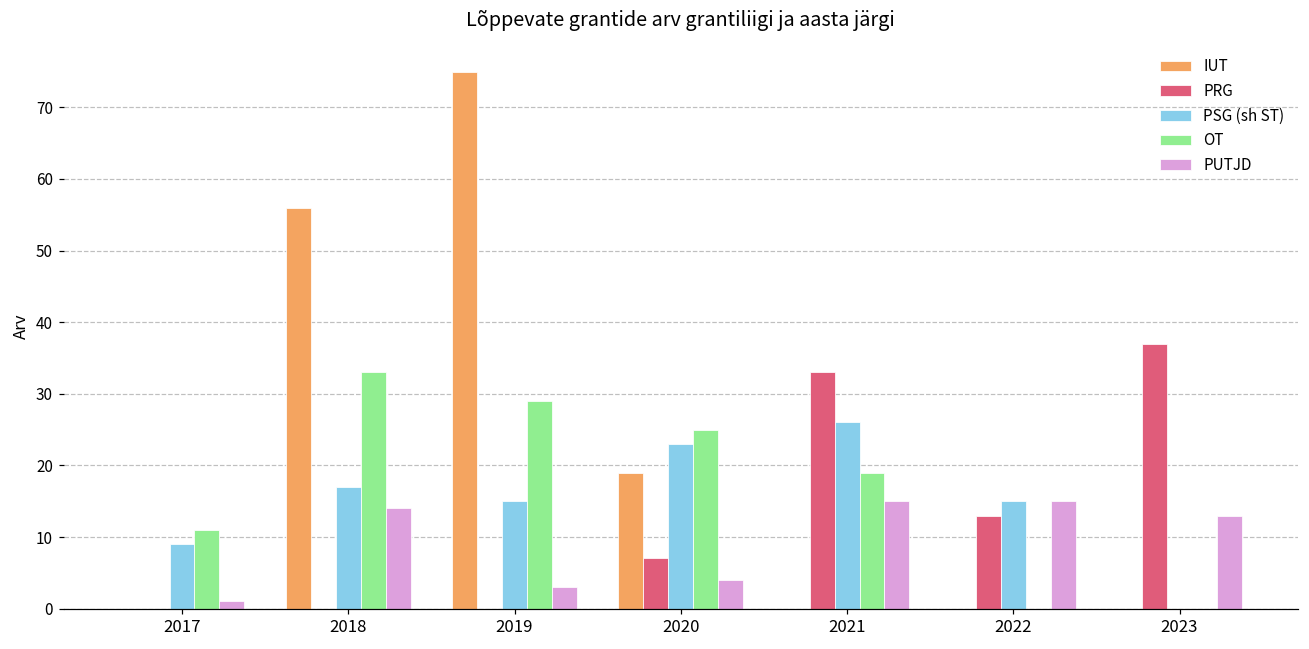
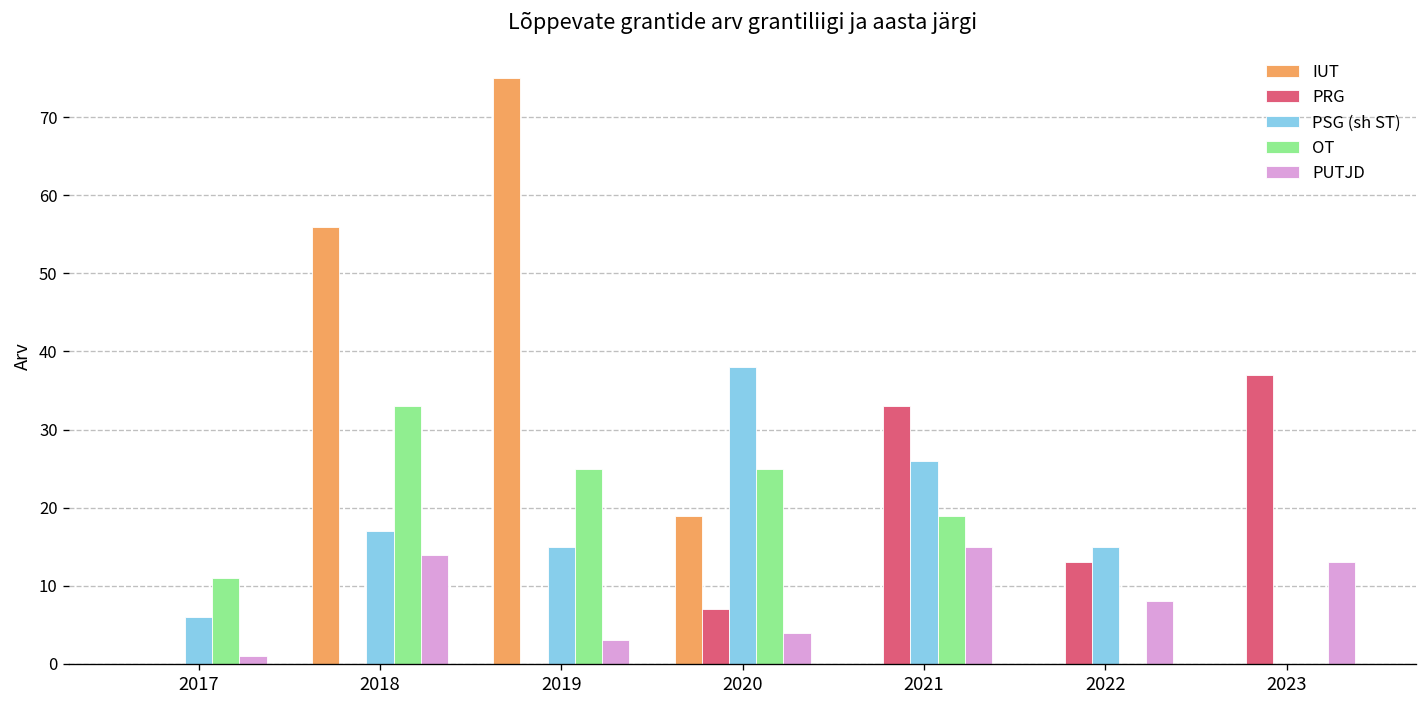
PSG (sh ST), 2017: 9 -> 6
OT, 2019: 29 -> 25
PSG (sh ST), 2020: 23 -> 38
PUTJD, 2022: 15 -> 8
